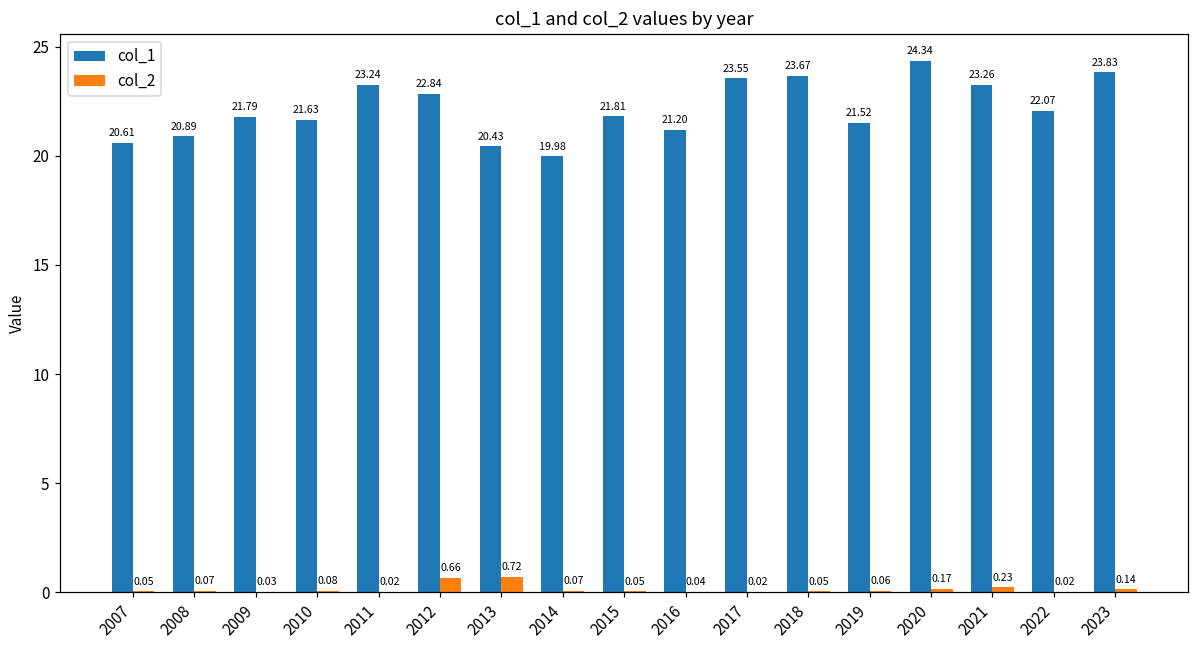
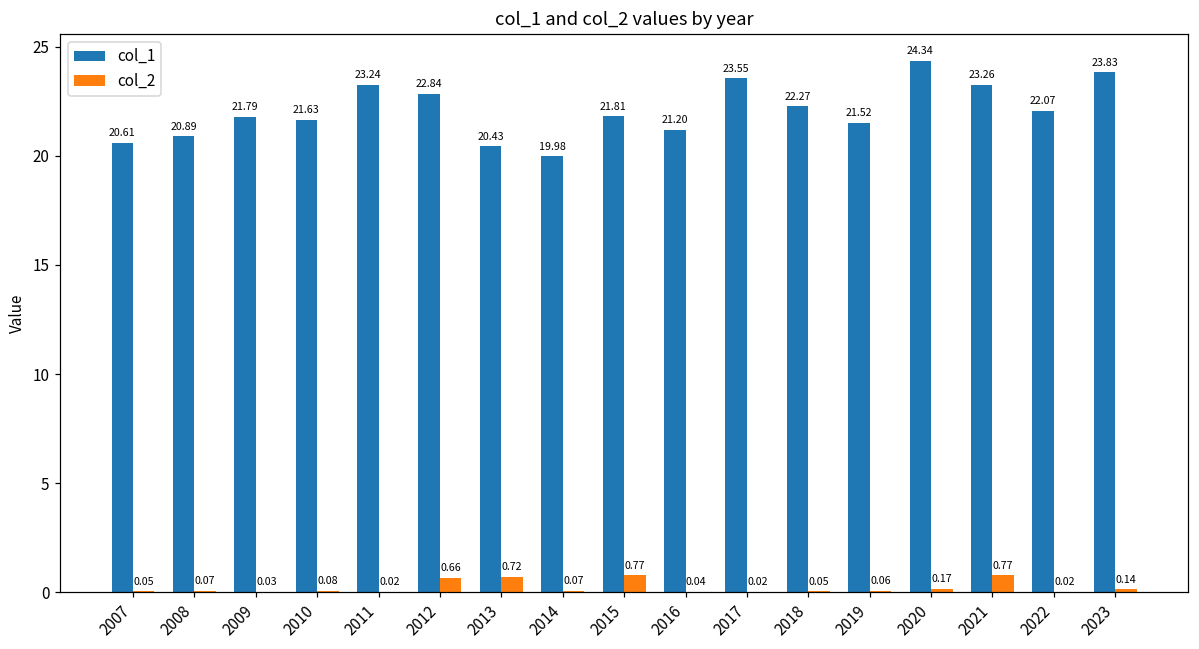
col_2, 2015: 0.05 -> 0.77
col_1, 2018: 23.67 -> 22.27
col_2, 2021: 0.23 -> 0.77
